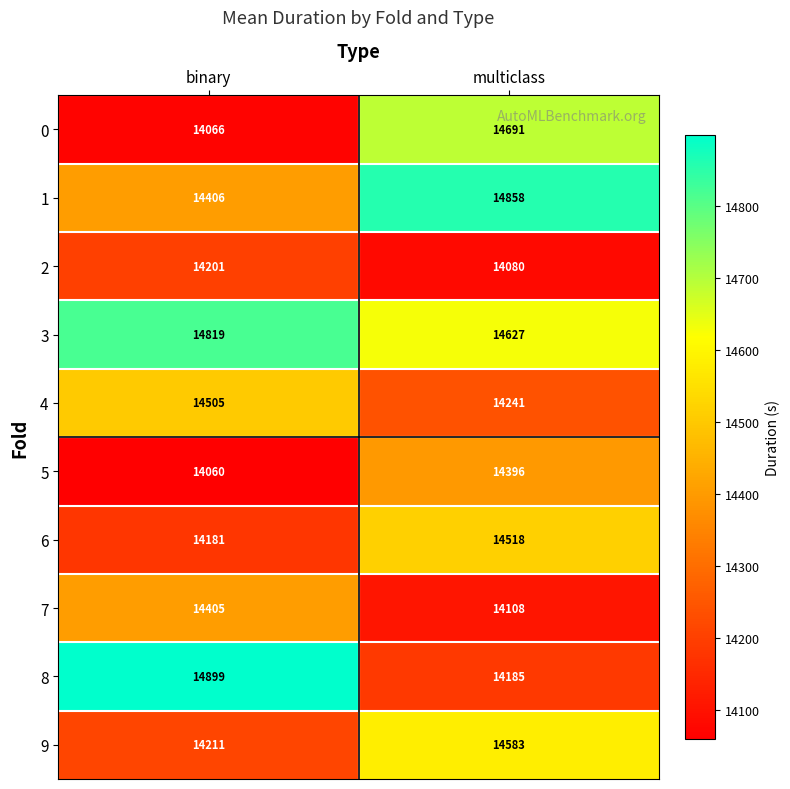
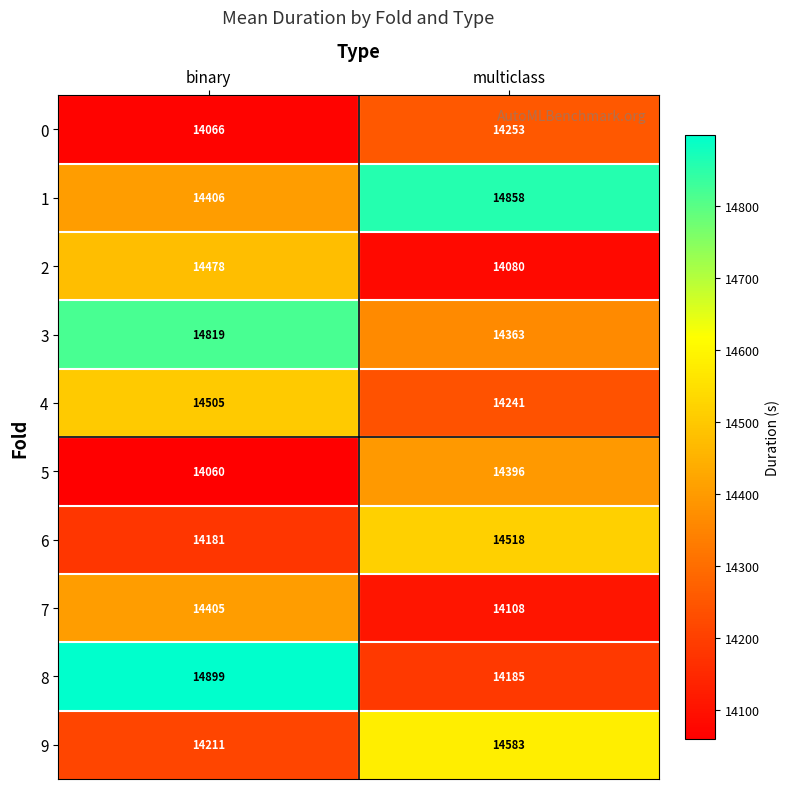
0, multiclass: 14691 -> 14253
2, binary: 14201 -> 14478
3, multiclass: 14627 -> 14363
